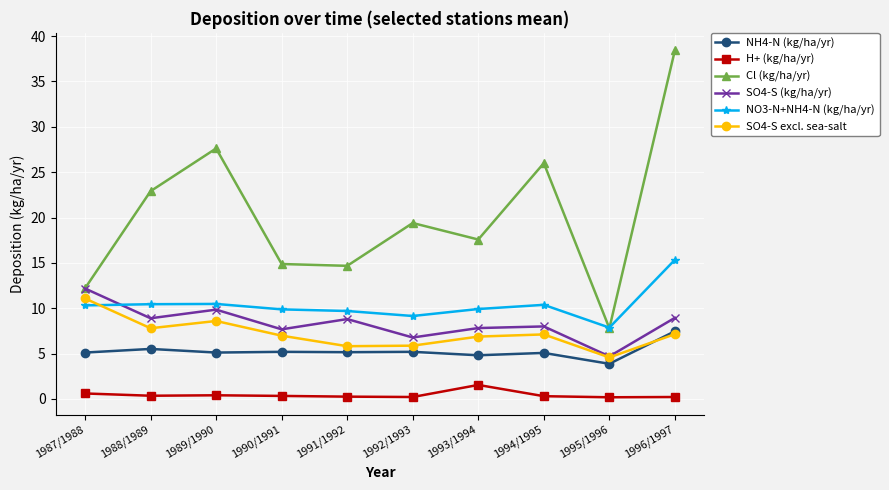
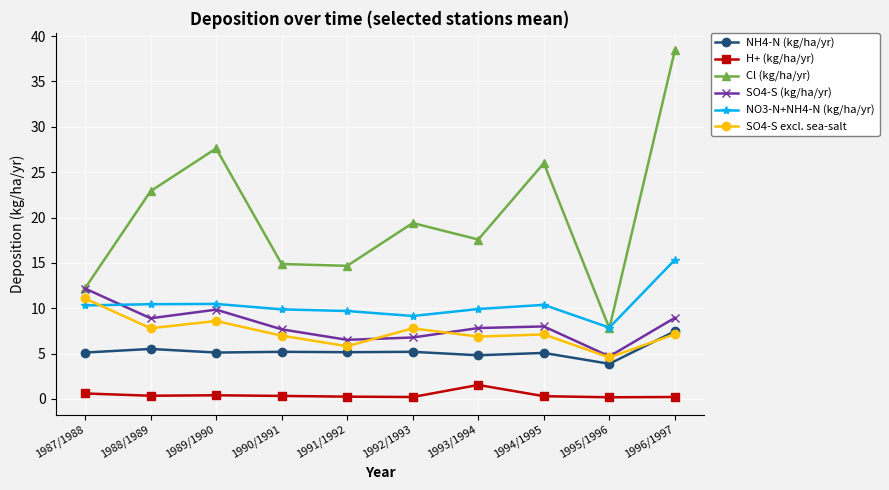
SO4-S (kg/ha/yr), 1991/1992: 9 -> 7
SO4-S excl. sea-salt, 1992/1993: 6 -> 8
